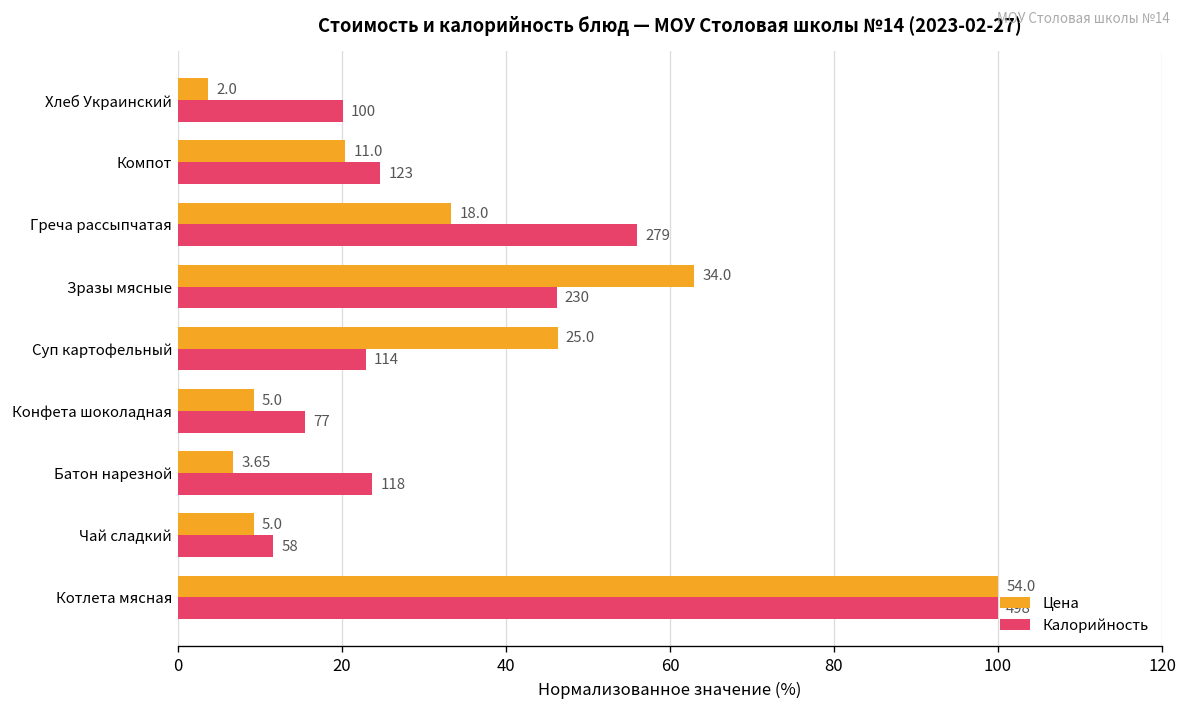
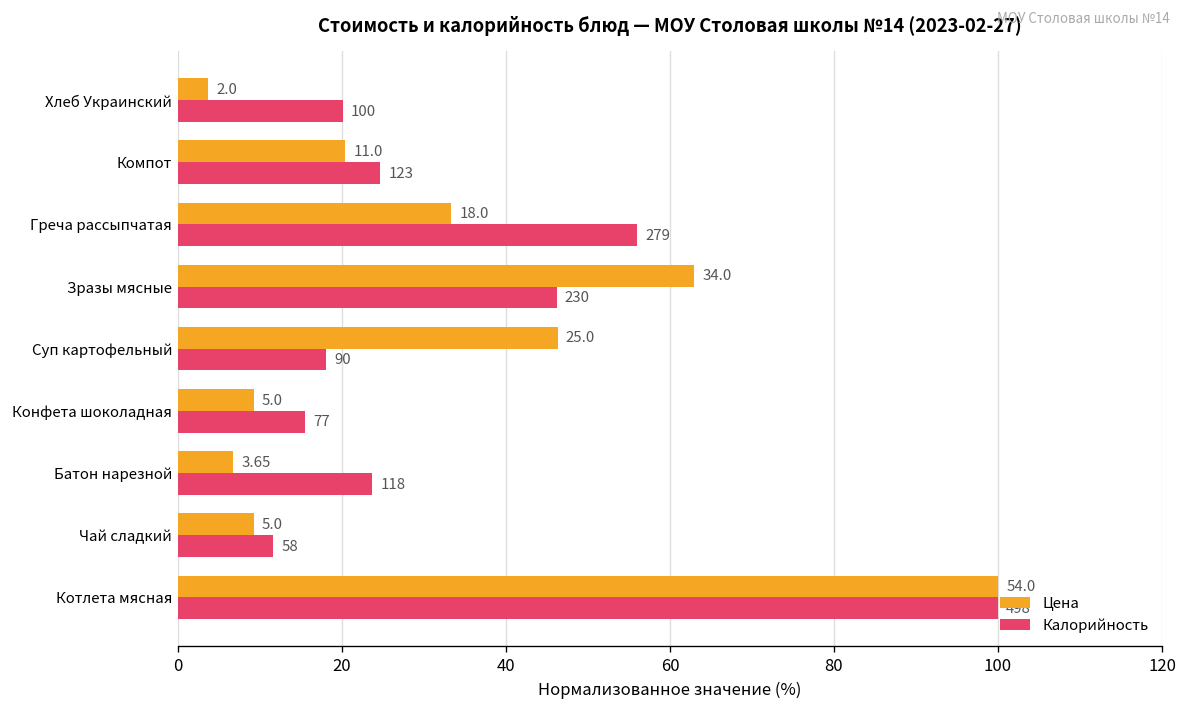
Калорийность, Суп картофельный: 114 -> 90
